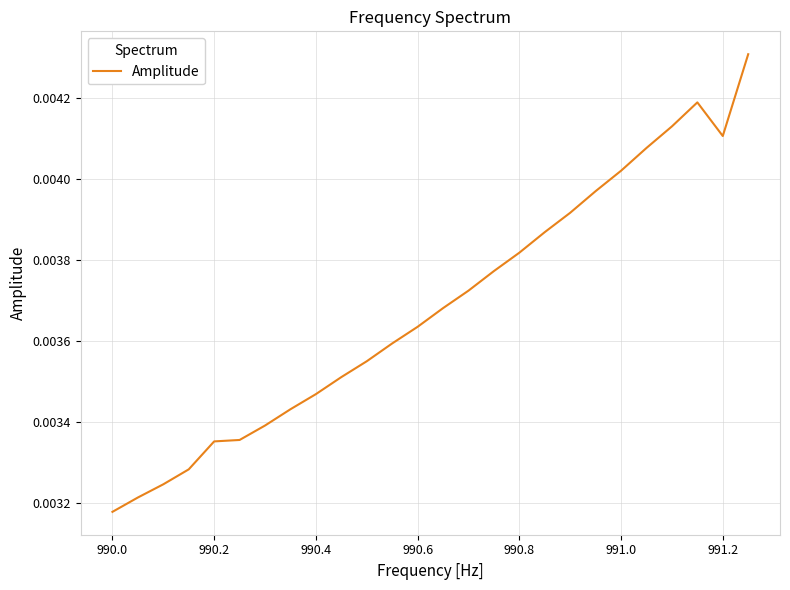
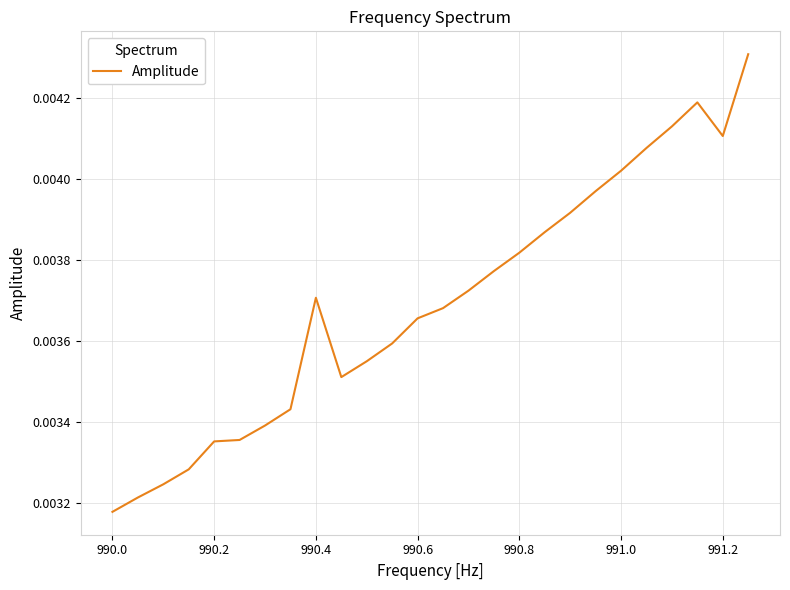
990.4: 0.00347 -> 0.00371
990.6: 0.00363 -> 0.00366
